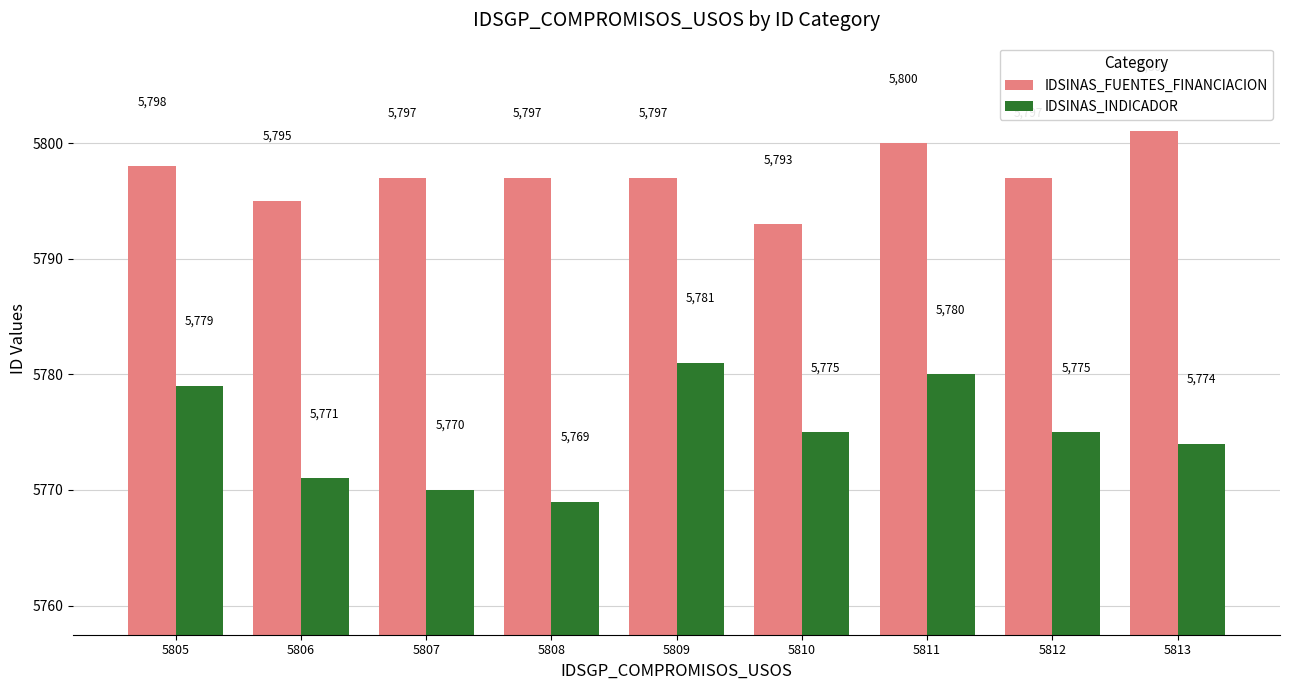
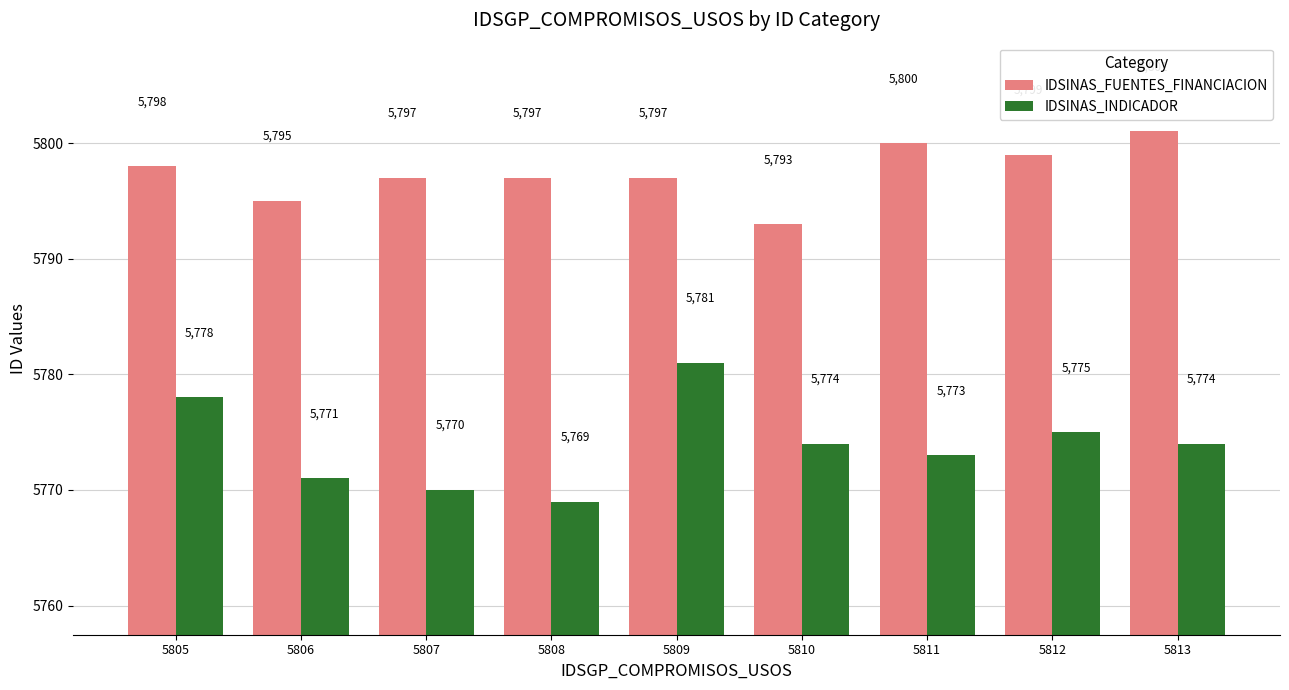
IDSINAS_INDICADOR, 5805: 5,779 -> 5,778
IDSINAS_INDICADOR, 5810: 5,775 -> 5,774
IDSINAS_INDICADOR, 5811: 5,780 -> 5,773
IDSINAS_FUENTES_FINANCIACION, 5812: 5797 -> 5799
